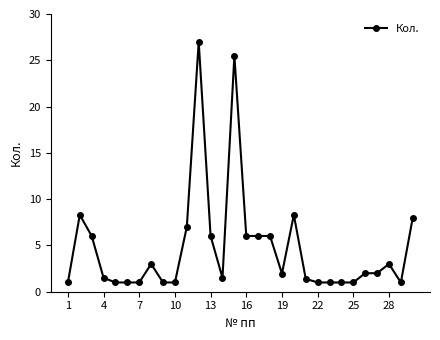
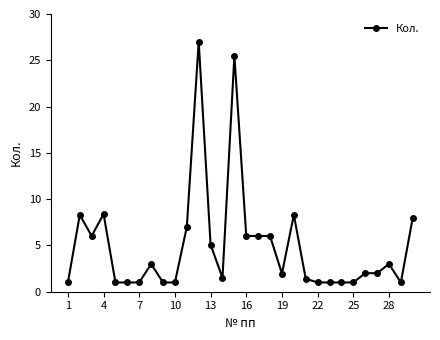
4: 2 -> 8
13: 6 -> 5
